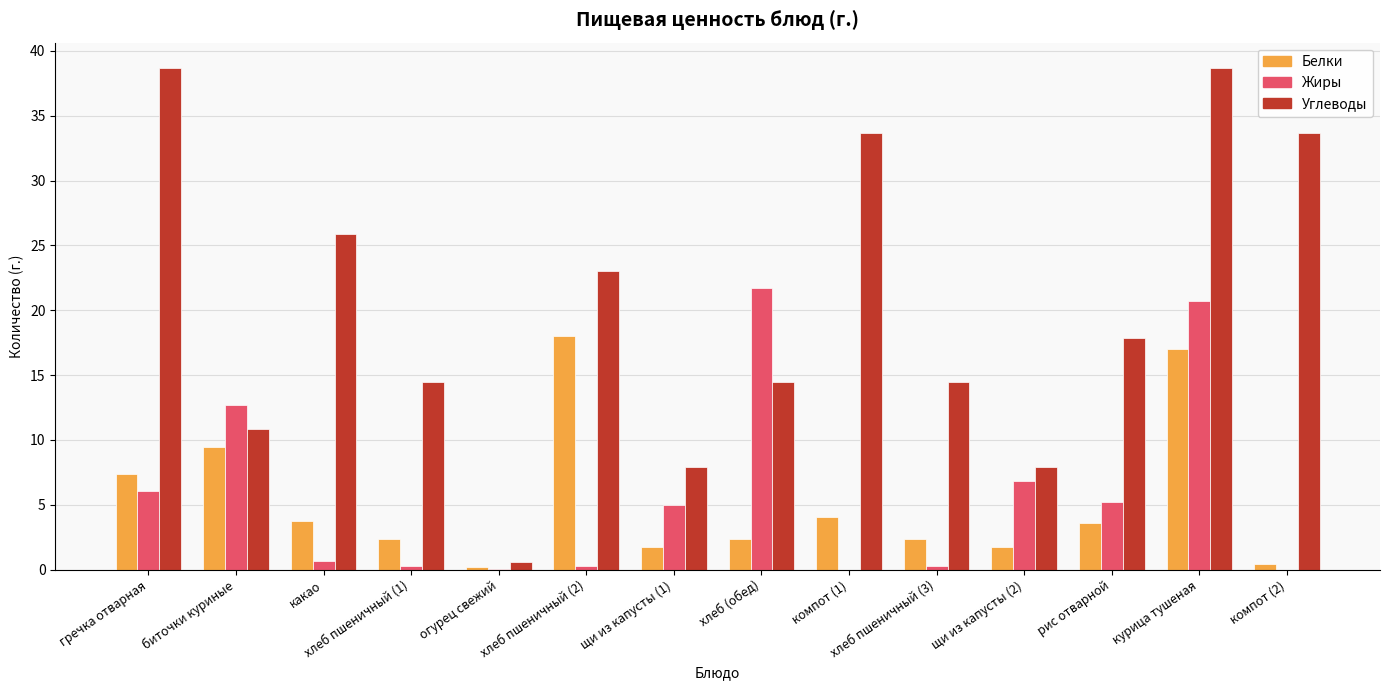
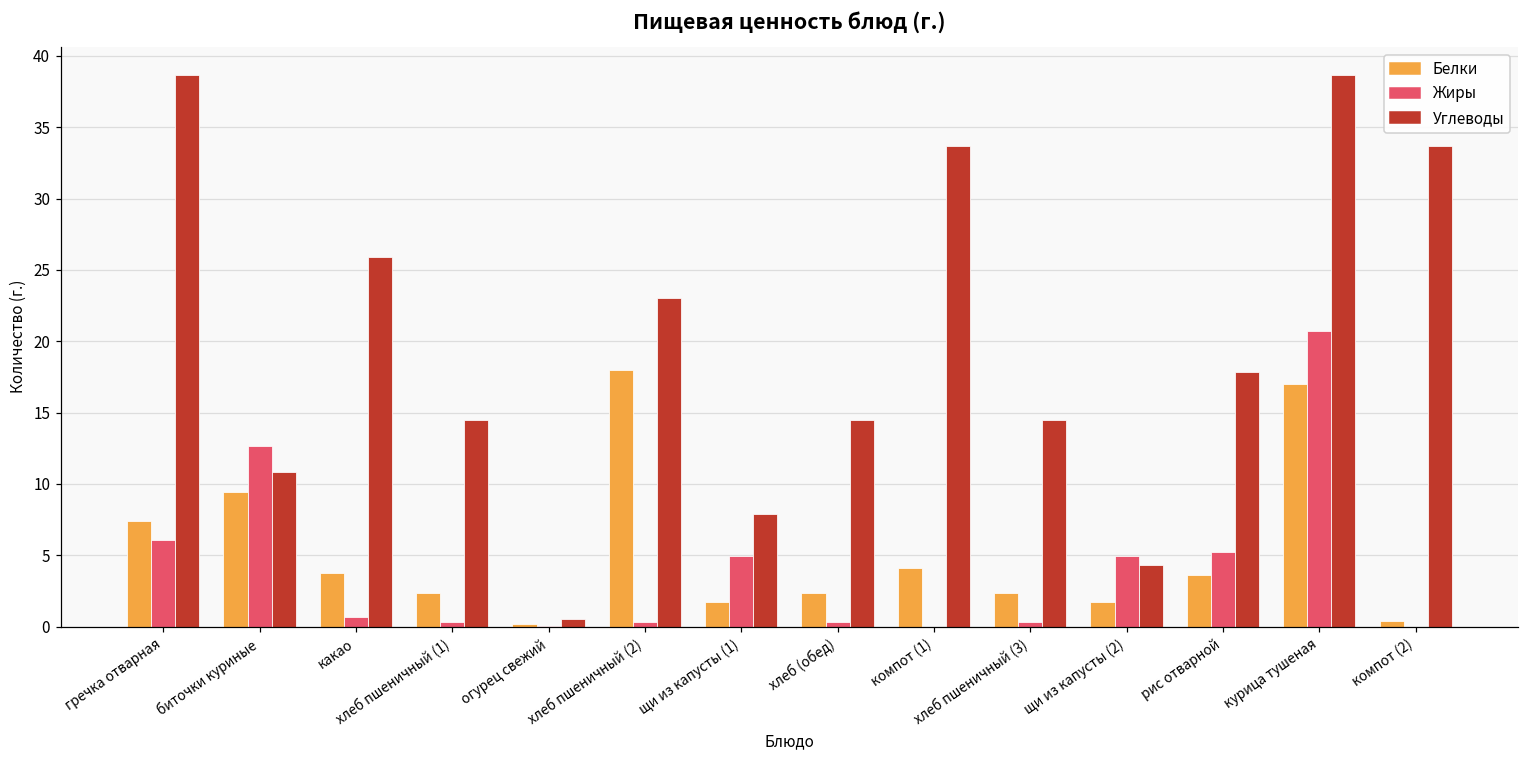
Жиры, хлеб (обед): 21.7 -> 0.3
Жиры, щи из капусты (2): 6.8 -> 5.0
Углеводы, щи из капусты (2): 7.9 -> 4.3
